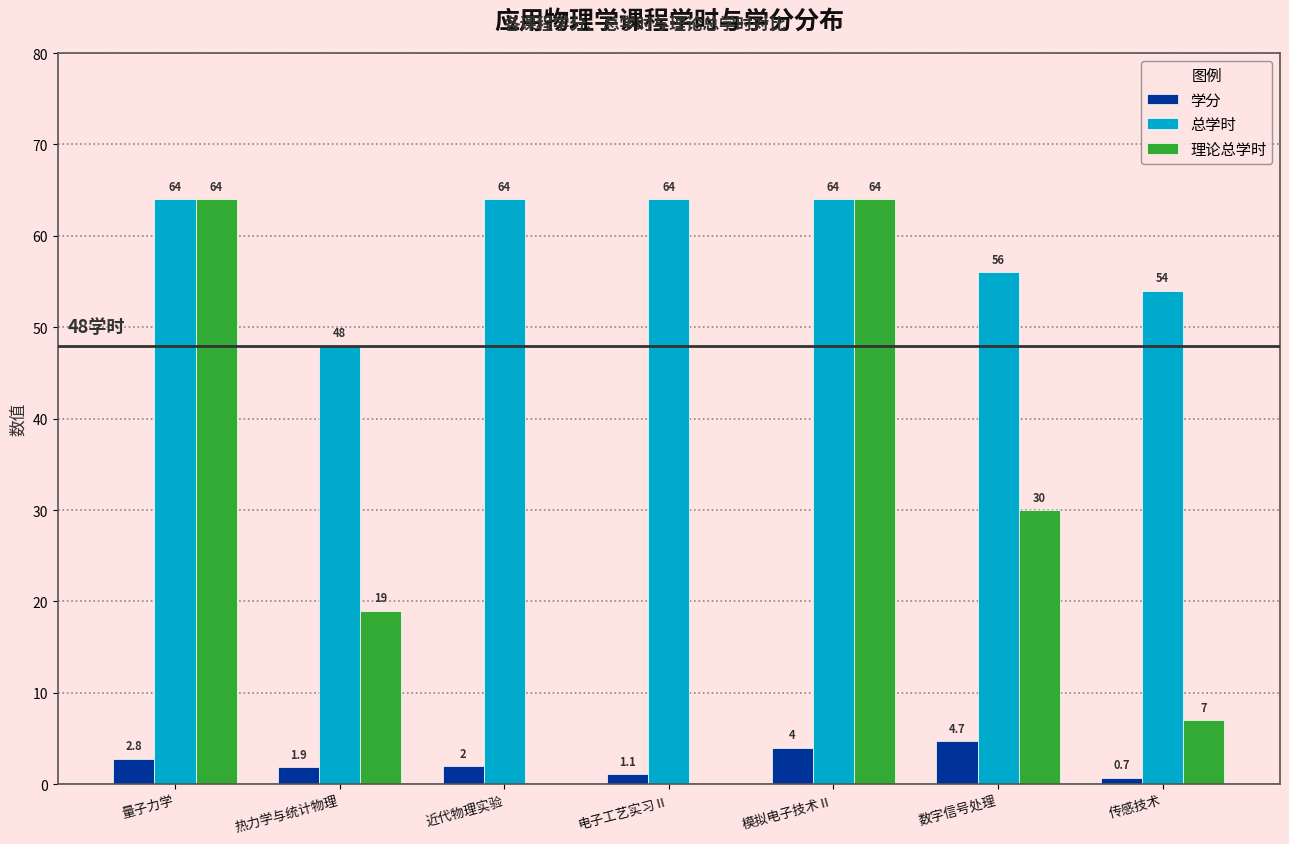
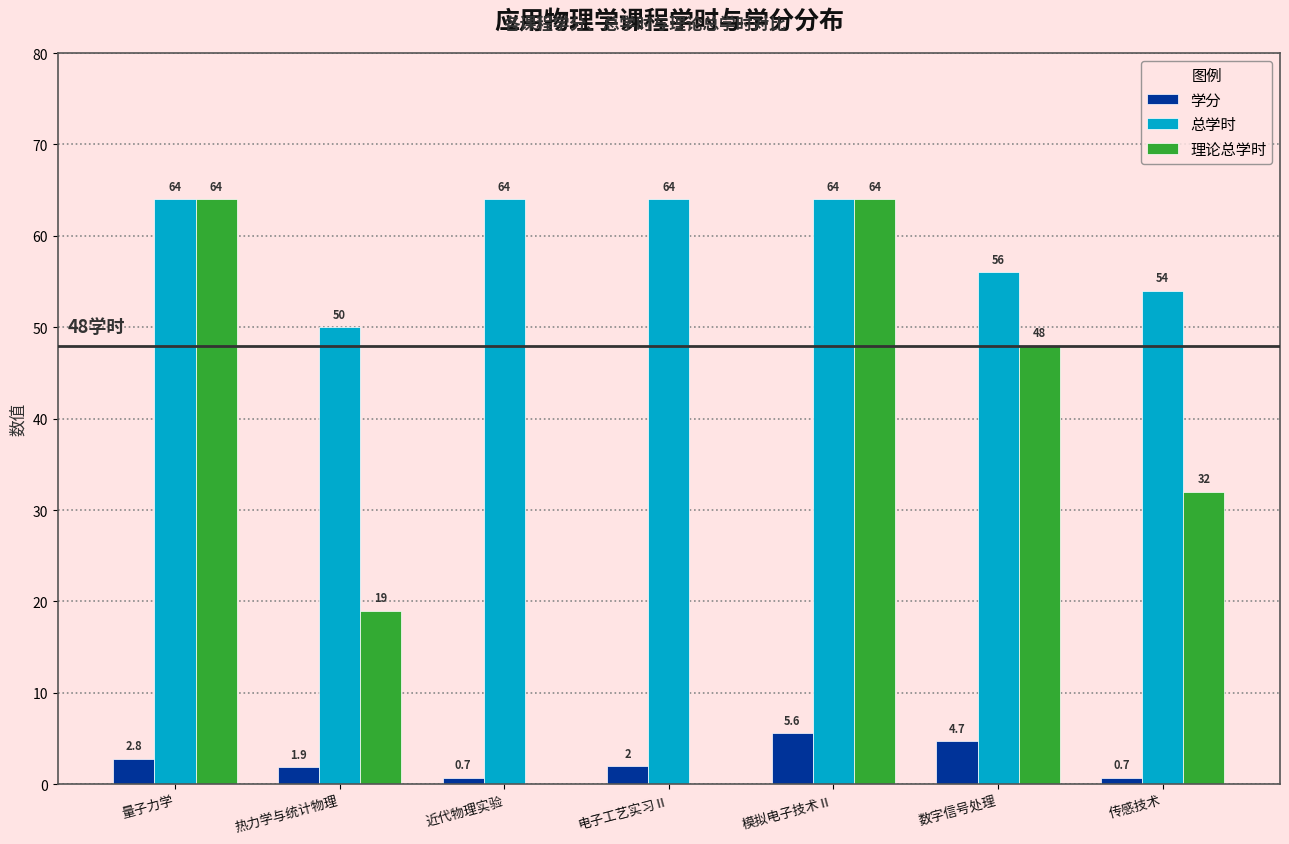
总学时, 热力学与统计物理: 48 -> 50
学分, 近代物理实验: 2 -> 0.7
学分, 电子工艺实习Ⅱ: 1.1 -> 2
学分, 模拟电子技术Ⅱ: 4 -> 5.6
理论总学时, 数字信号处理: 30 -> 48
理论总学时, 传感技术: 7 -> 32
